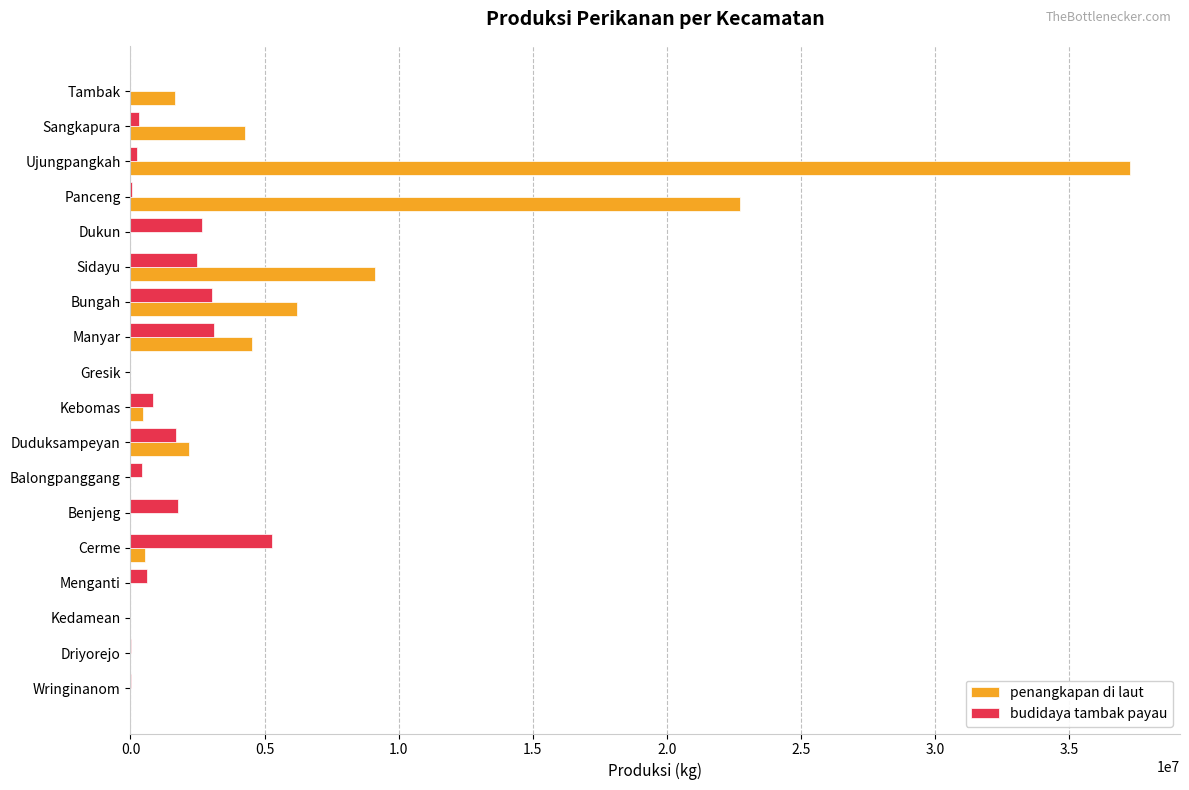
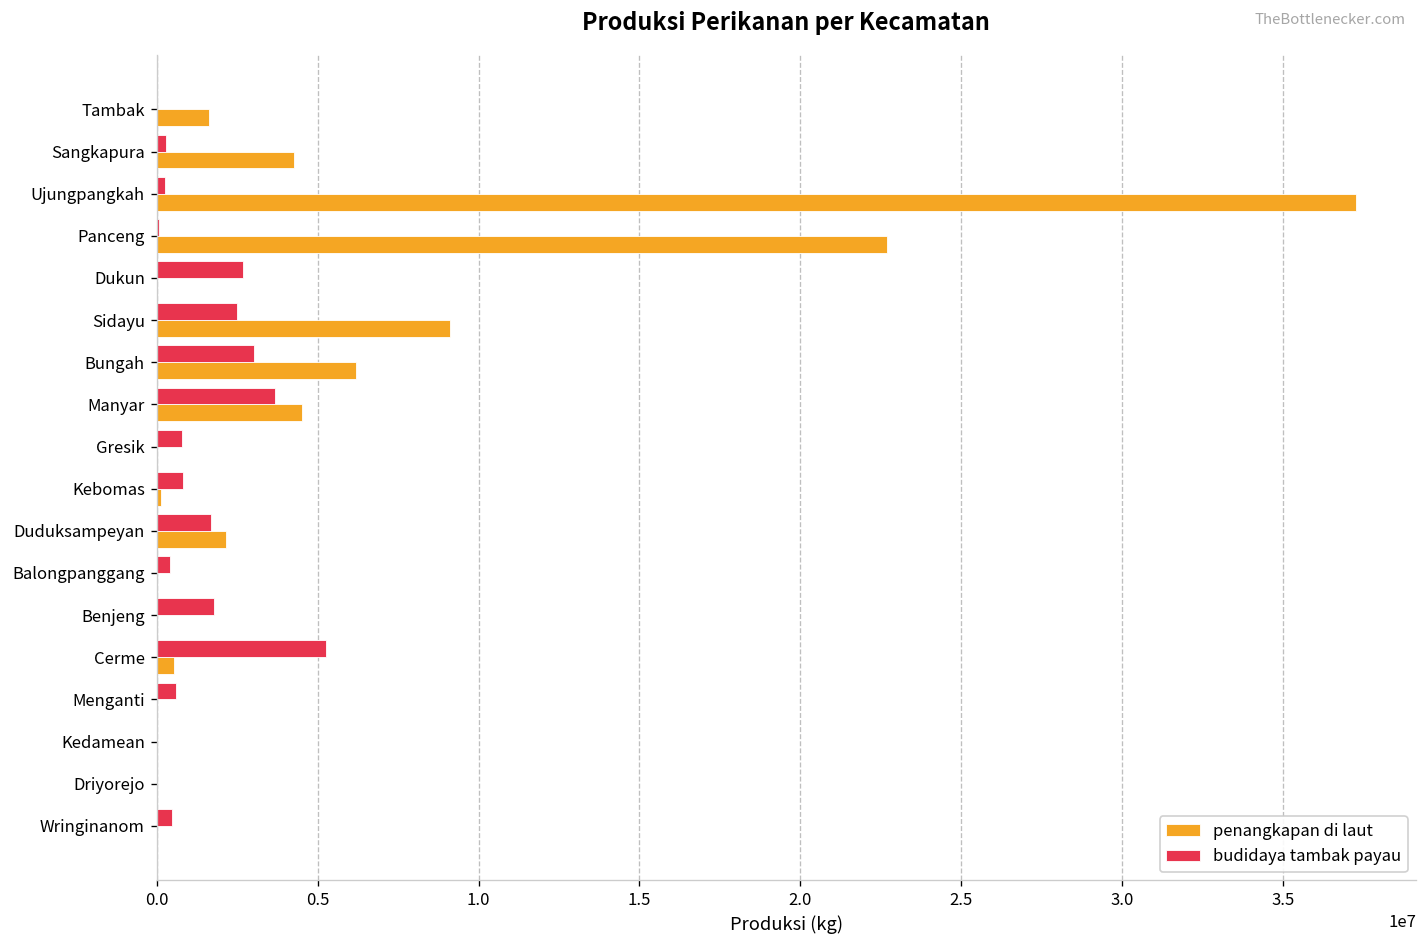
budidaya tambak payau, Manyar: 3100000 -> 3700000
budidaya tambak payau, Gresik: 0 -> 800000
penangkapan di laut, Kebomas: 500000 -> 200000
budidaya tambak payau, Wringinanom: 0 -> 500000
